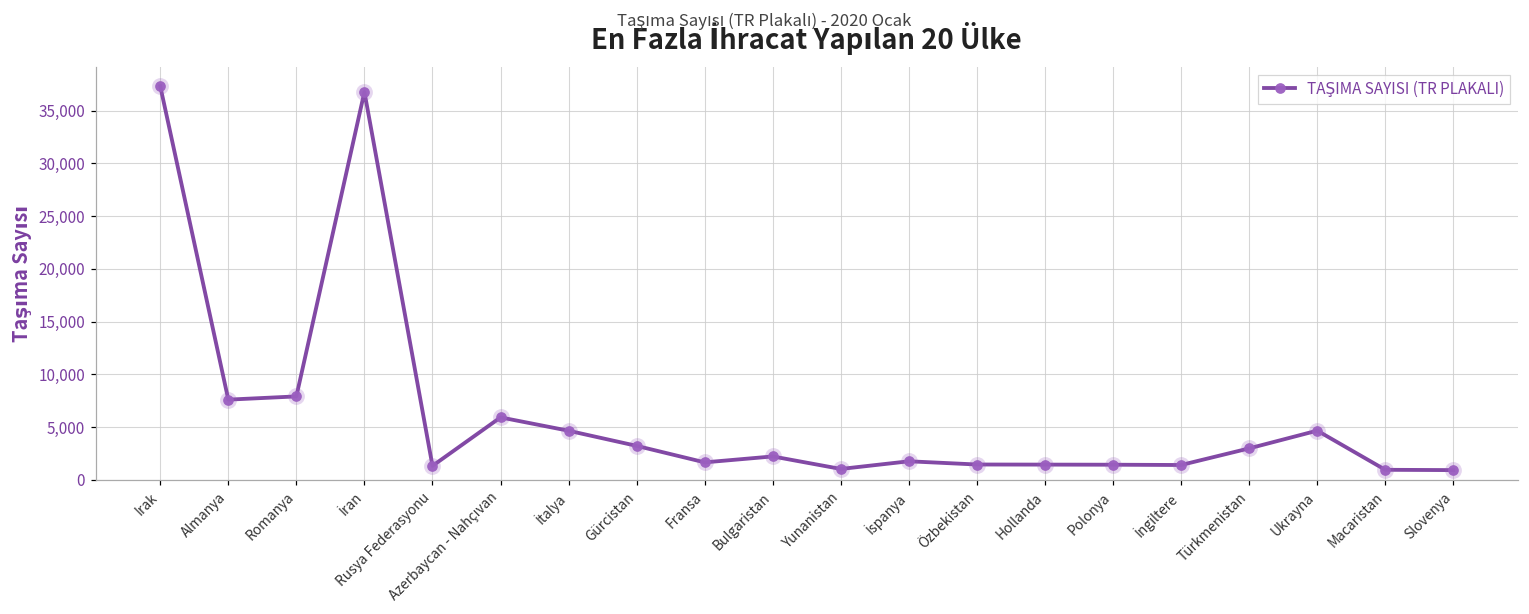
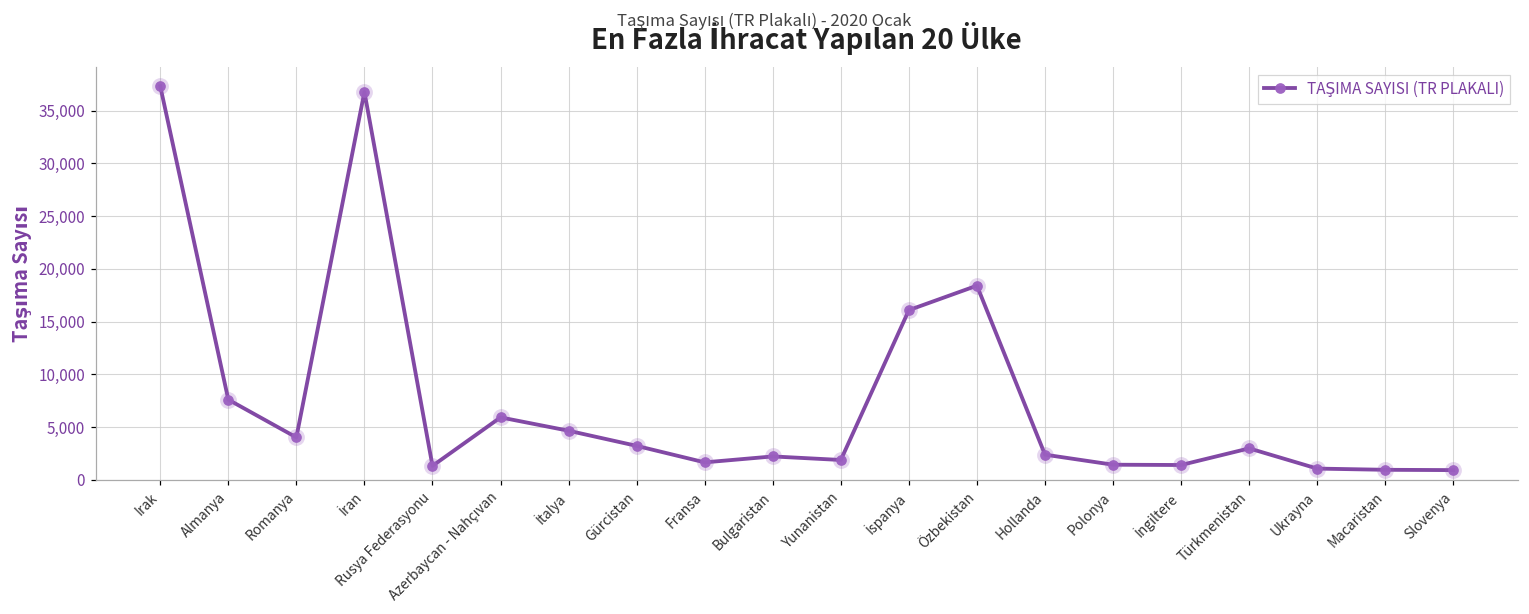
Romanya: 8,000 -> 4,000
Yunanistan: 1,000 -> 2,000
İspanya: 2,000 -> 16,000
Özbekistan: 1,000 -> 18,000
Hollanda: 1,000 -> 2,000
Ukrayna: 5,000 -> 1,000
